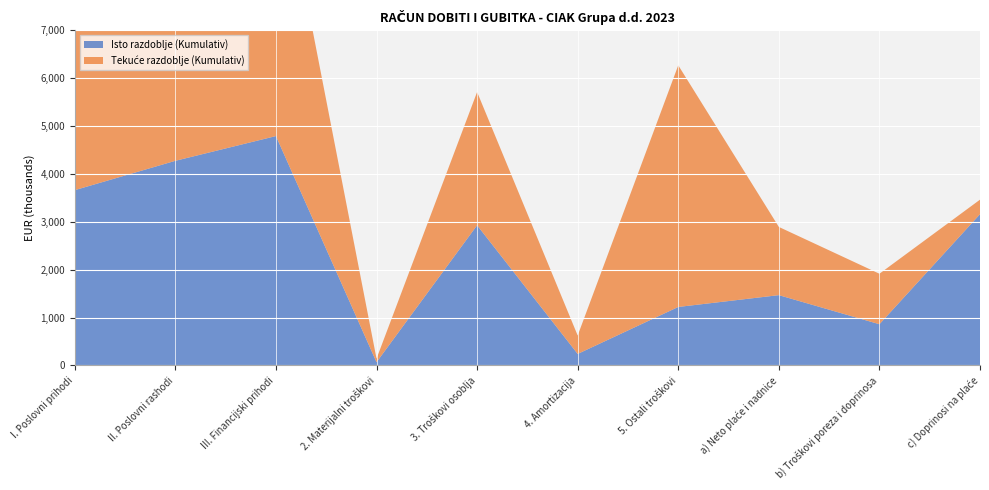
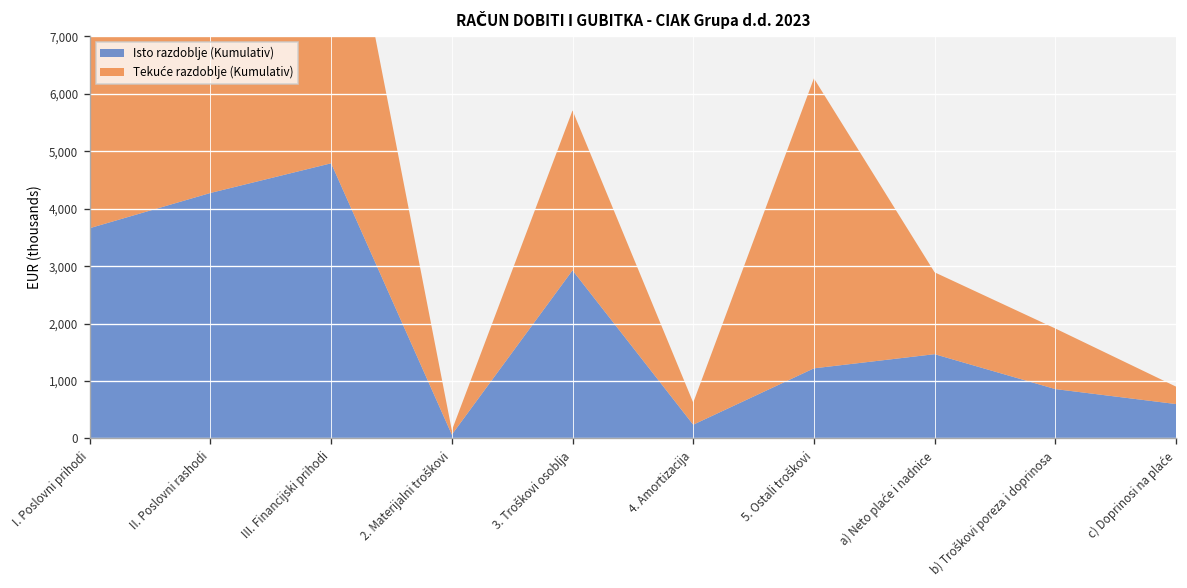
Isto razdoblje (Kumulativ), c) Doprinosi na plaće: 3,200 -> 600
